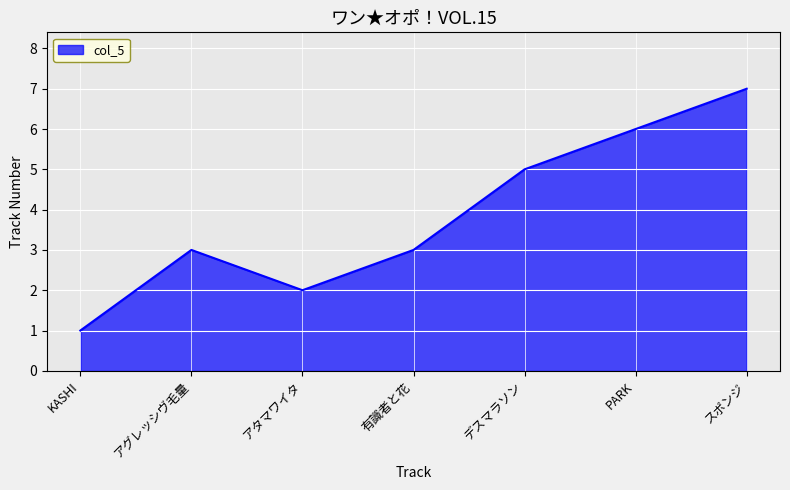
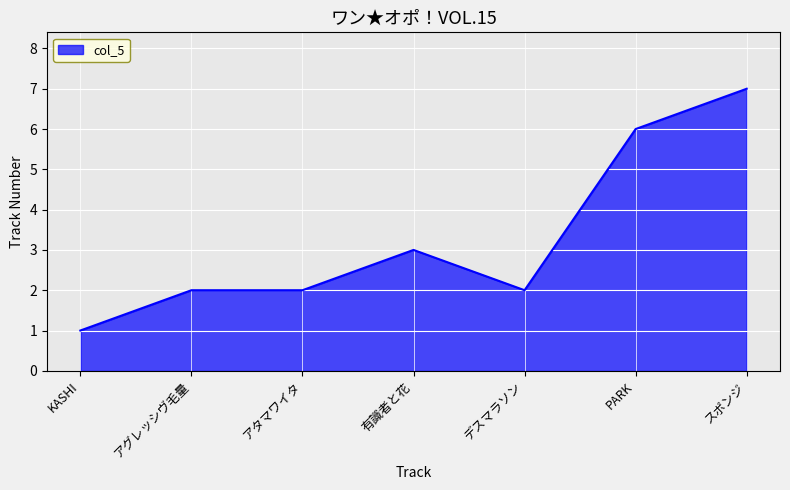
アグレッシヴ毛量: 3 -> 2
デスマラソン: 5 -> 2
